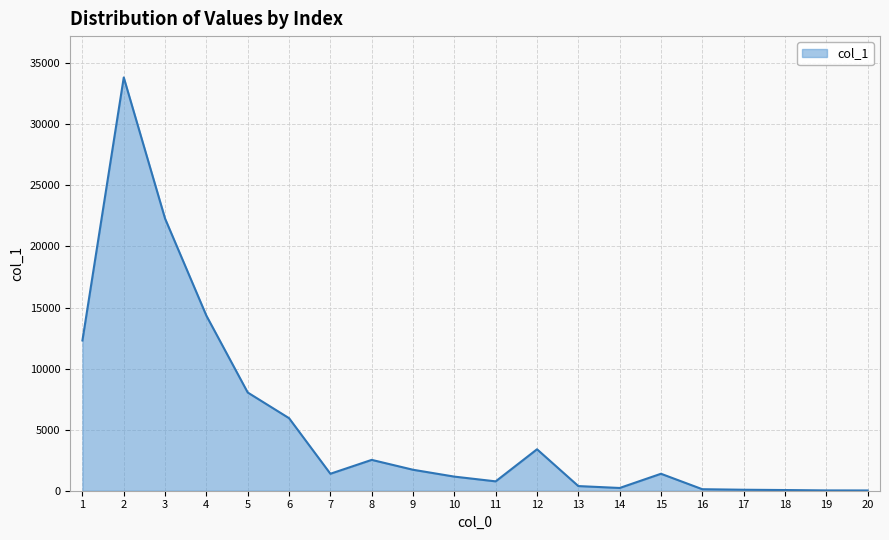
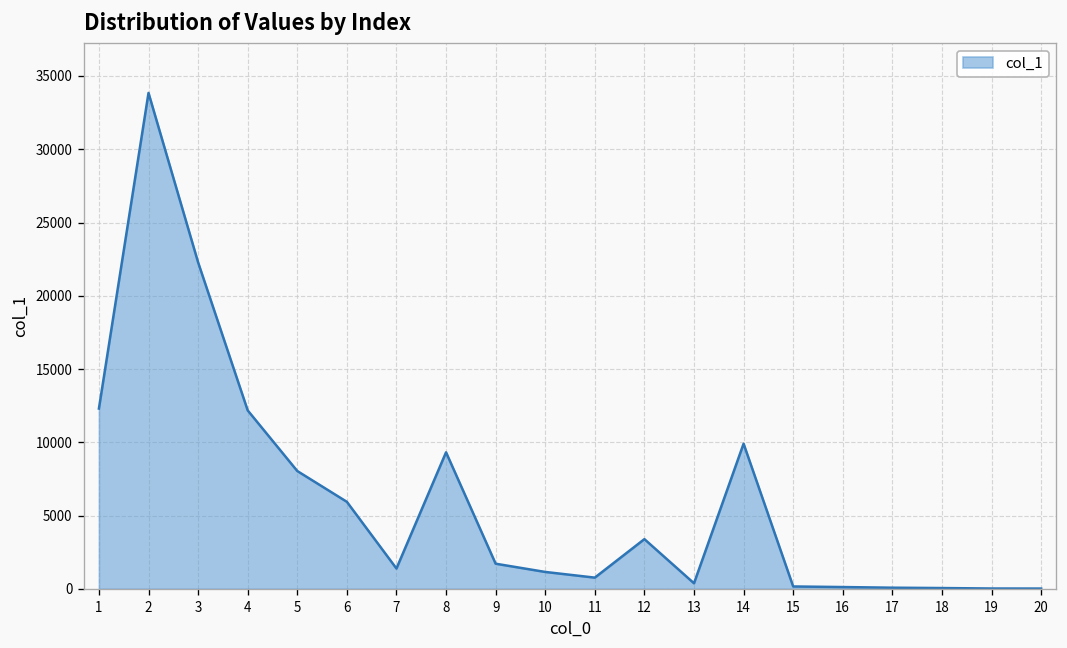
4: 14300 -> 12200
8: 2500 -> 9300
14: 200 -> 9900
15: 1400 -> 200
